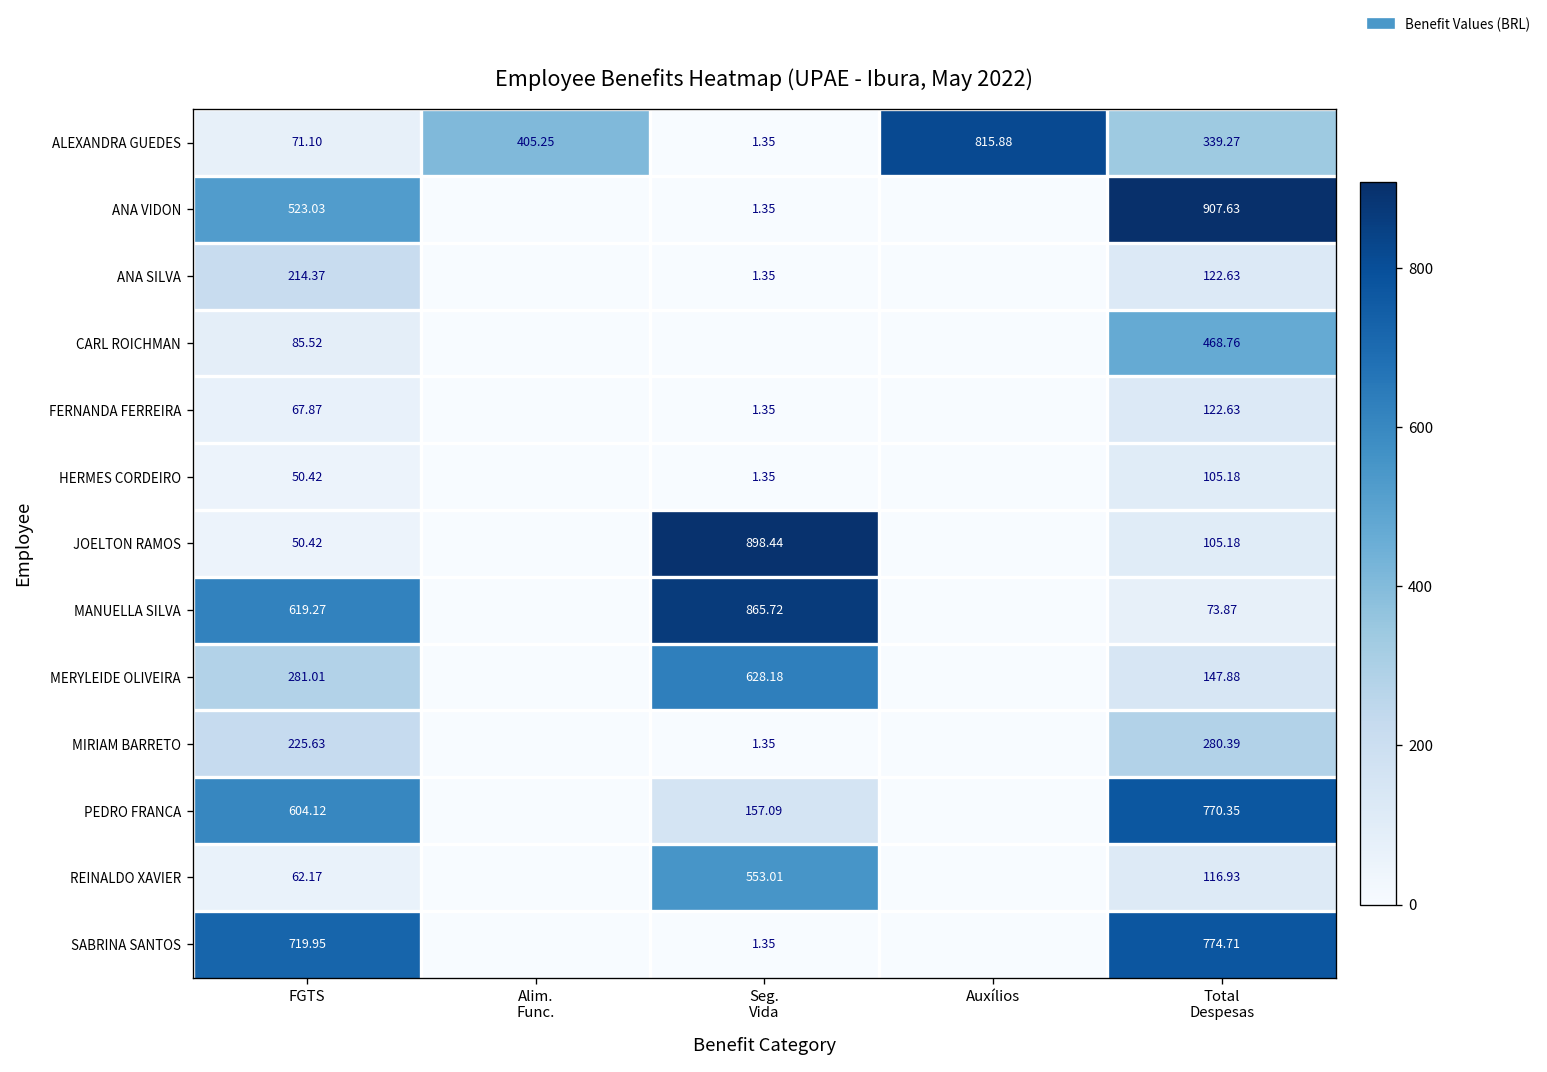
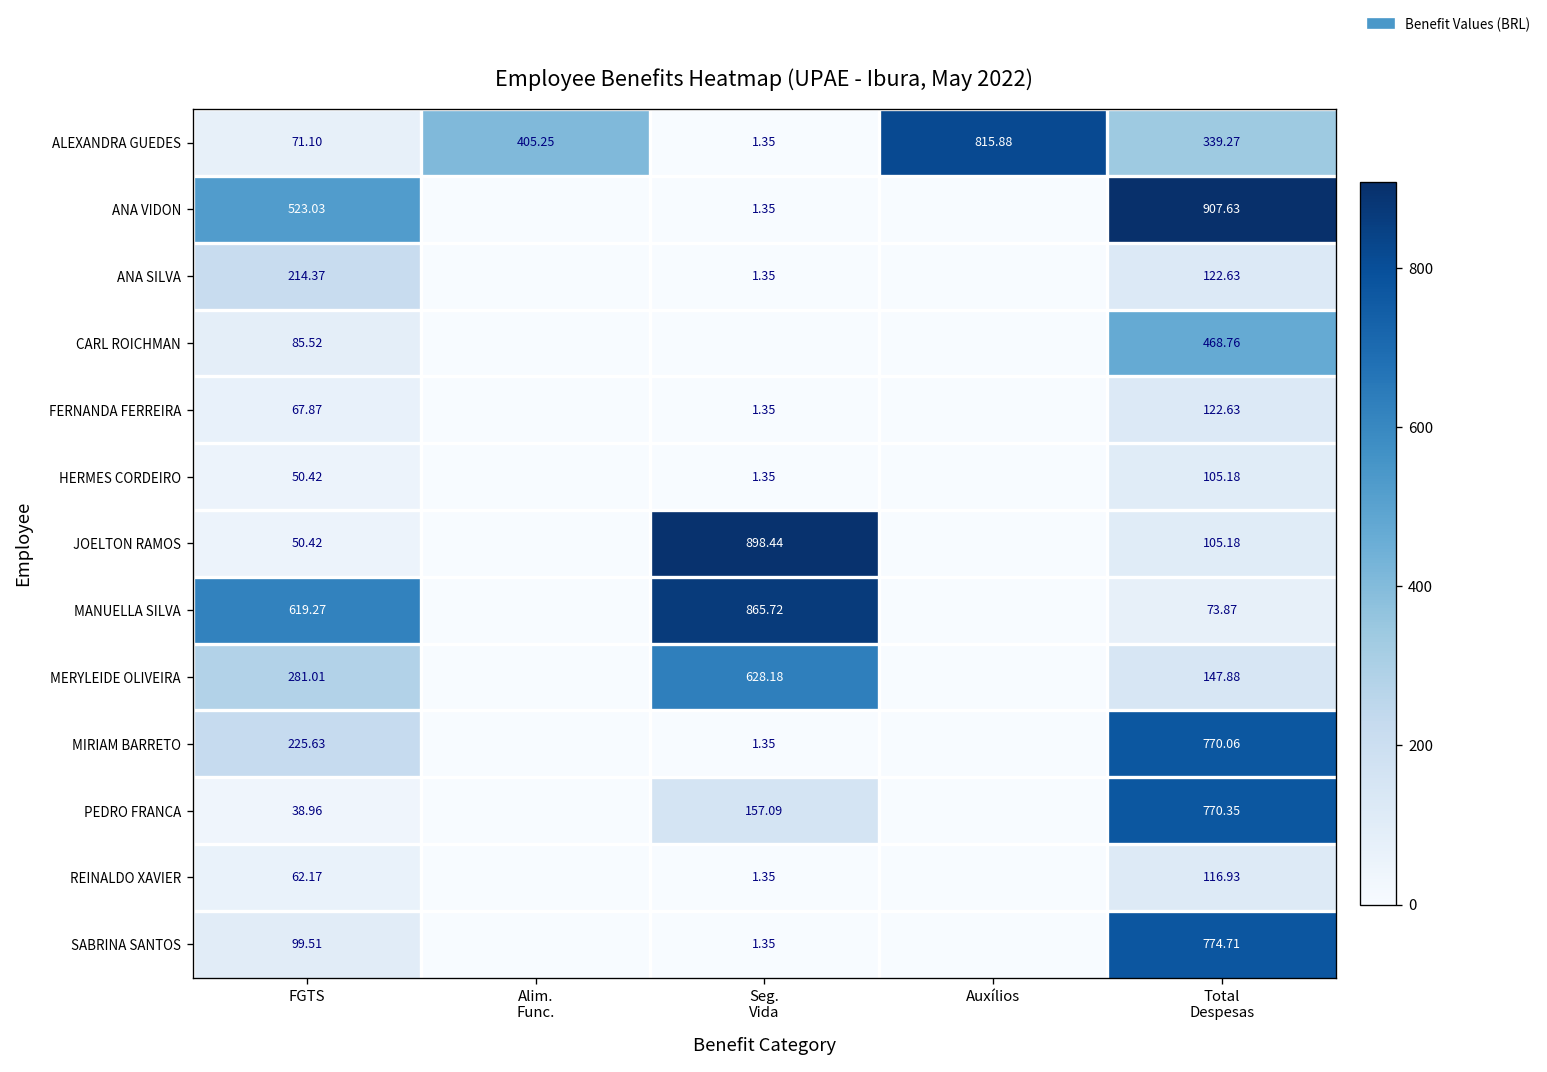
MIRIAM BARRETO, Total Despesas: 280.39 -> 770.06
PEDRO FRANCA, FGTS: 604.12 -> 38.96
REINALDO XAVIER, Seg. Vida: 553.01 -> 1.35
SABRINA SANTOS, FGTS: 719.95 -> 99.51
